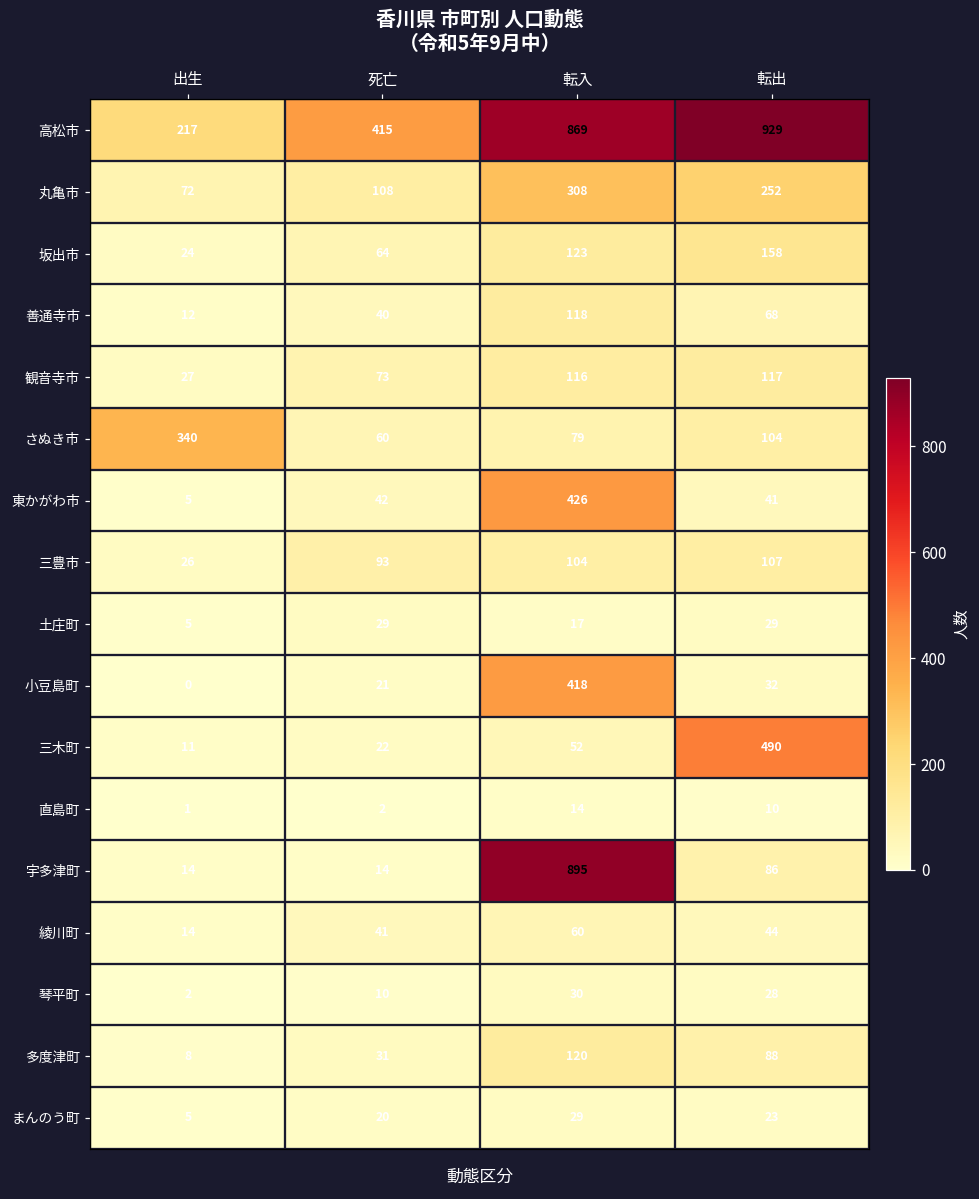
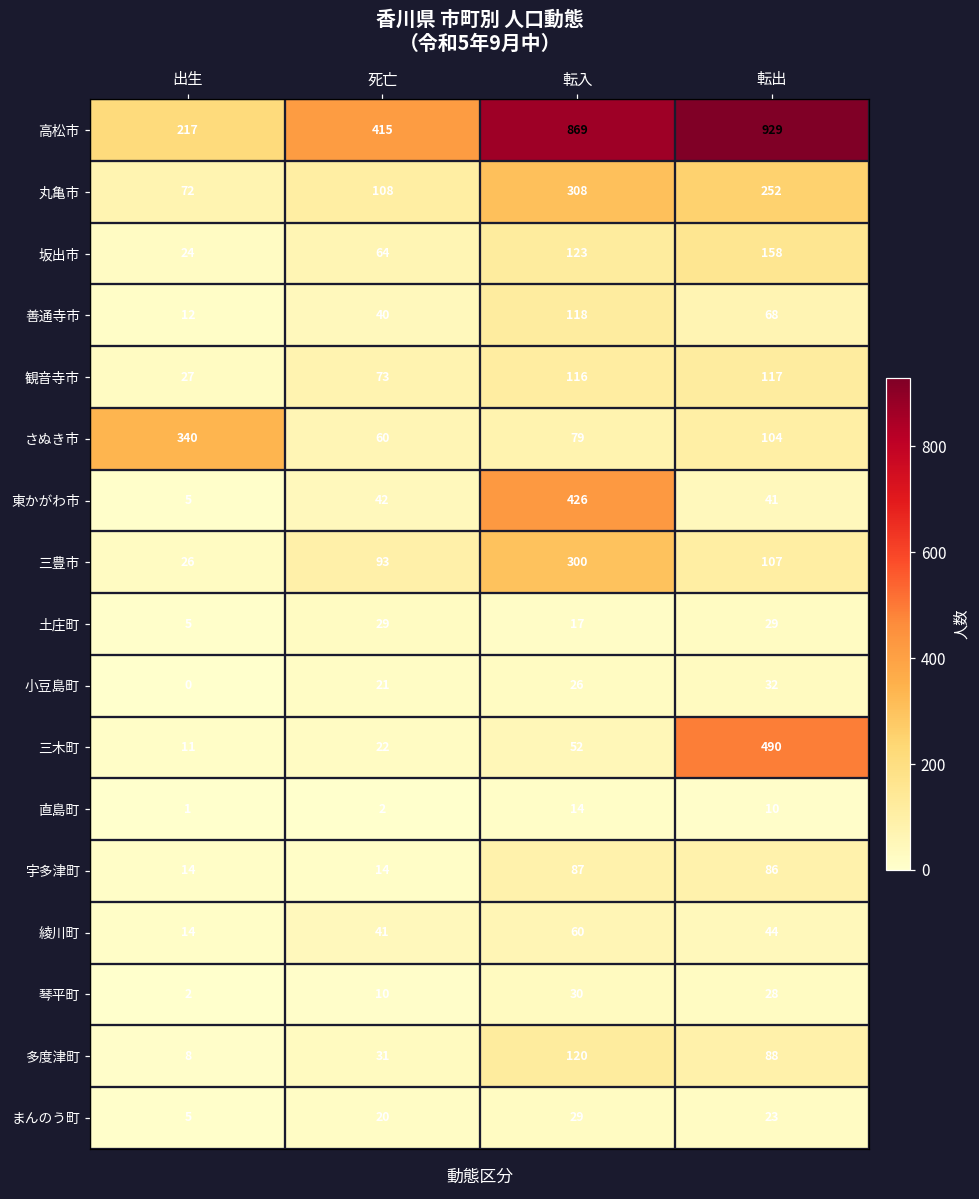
三豊市, 転入: 104 -> 300
小豆島町, 転入: 418 -> 26
宇多津町, 転入: 895 -> 87
